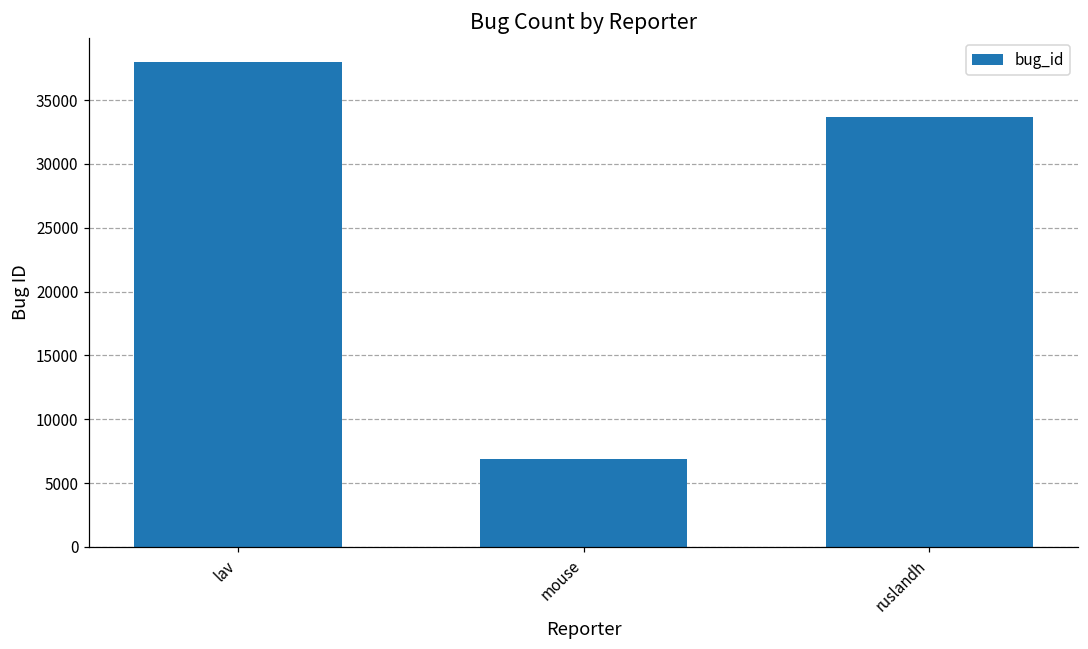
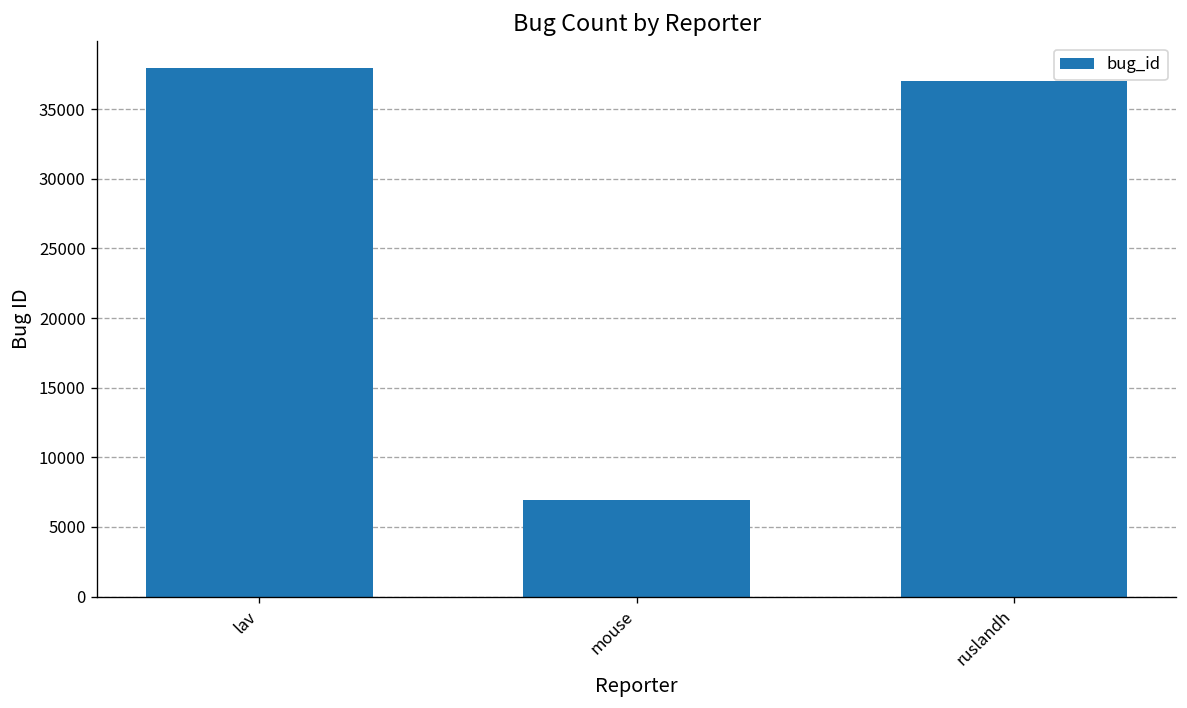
ruslandh: 33600 -> 37000
